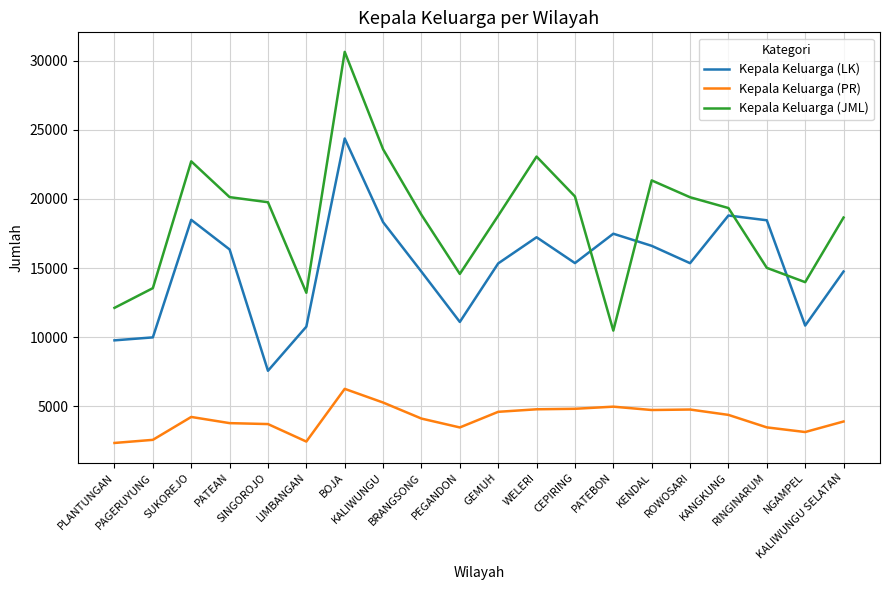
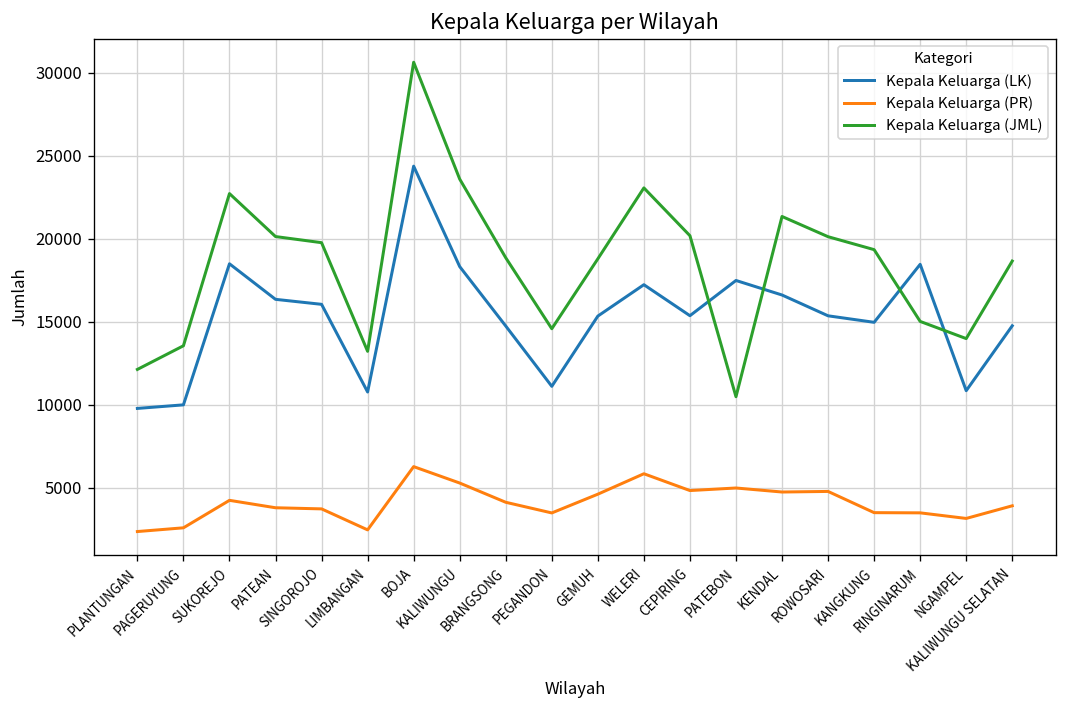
Kepala Keluarga (LK), SINGOROJO: 7600 -> 16000
Kepala Keluarga (PR), WELERI: 4800 -> 5800
Kepala Keluarga (LK), KANGKUNG: 18800 -> 15000
Kepala Keluarga (PR), KANGKUNG: 4400 -> 3500
